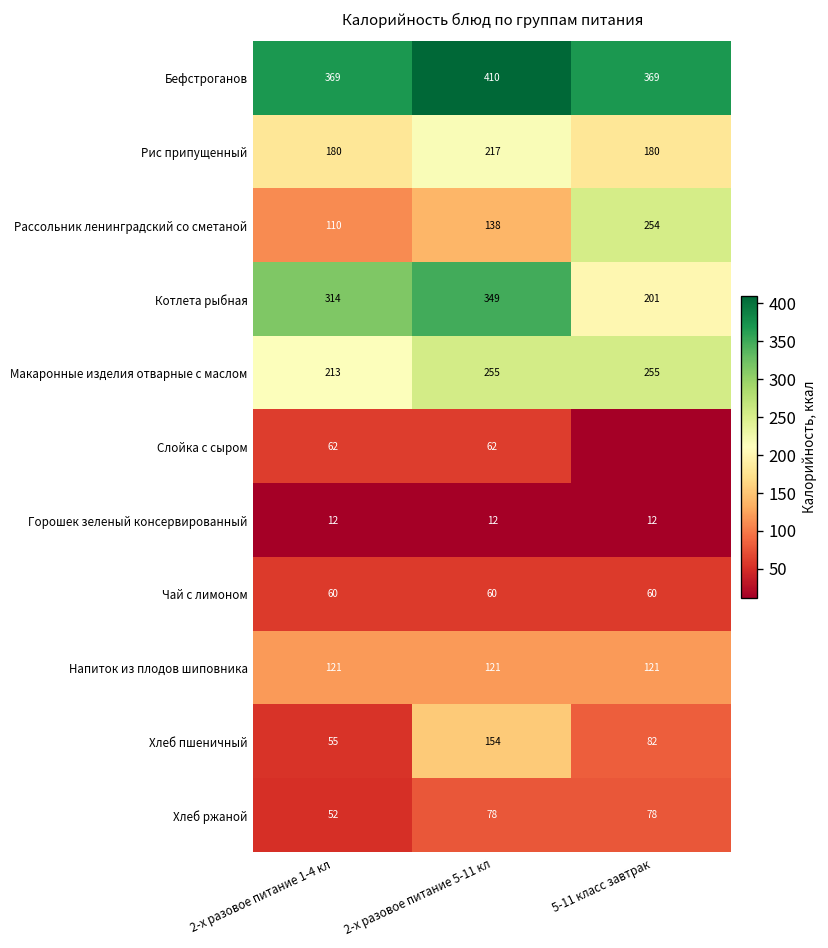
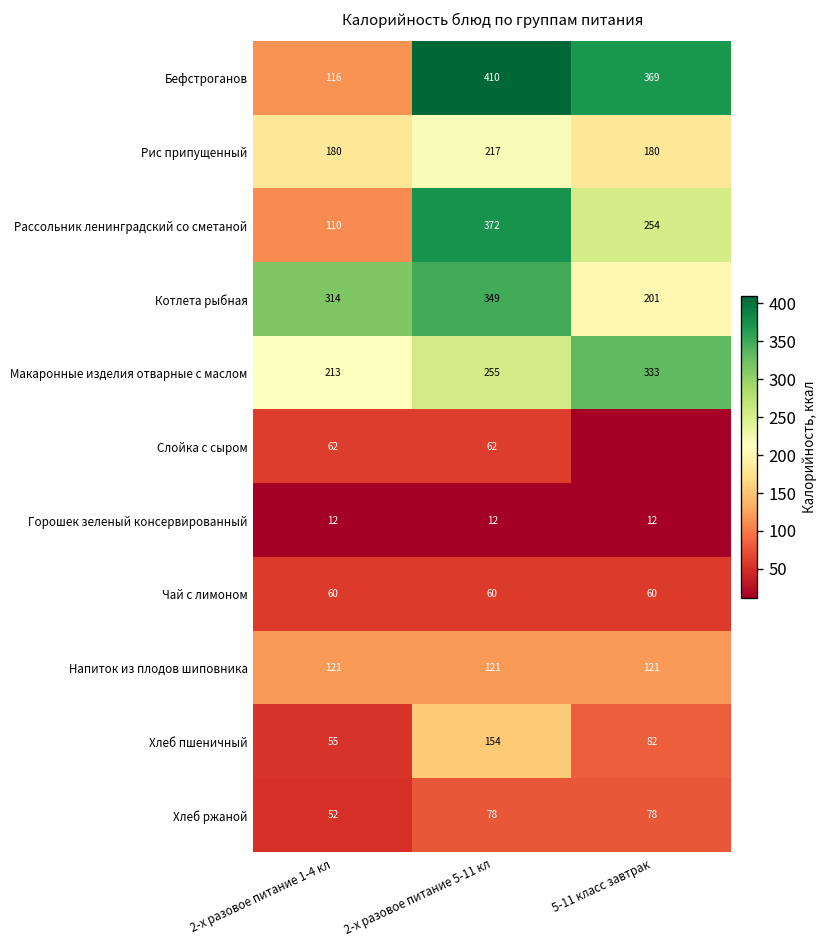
Бефстроганов, 2-х разовое питание 1-4 кл: 369 -> 116
Рассольник ленинградский со сметаной, 2-х разовое питание 5-11 кл: 138 -> 372
Макаронные изделия отварные с маслом, 5-11 класс завтрак: 255 -> 333
